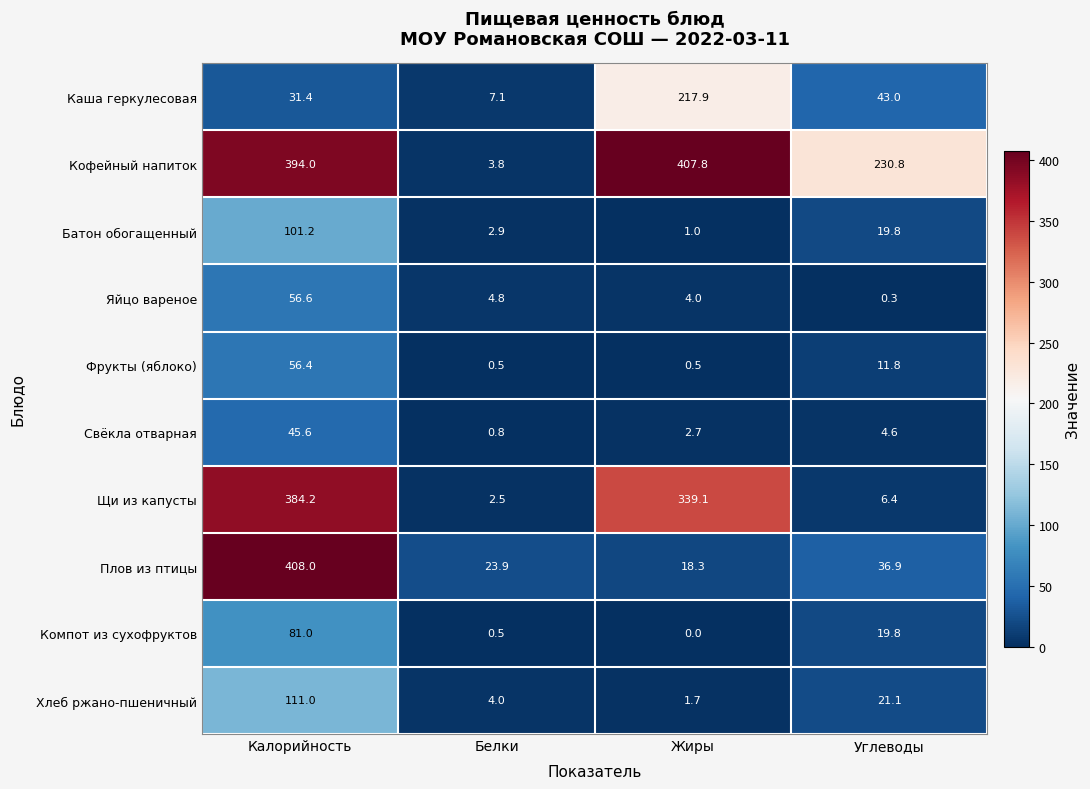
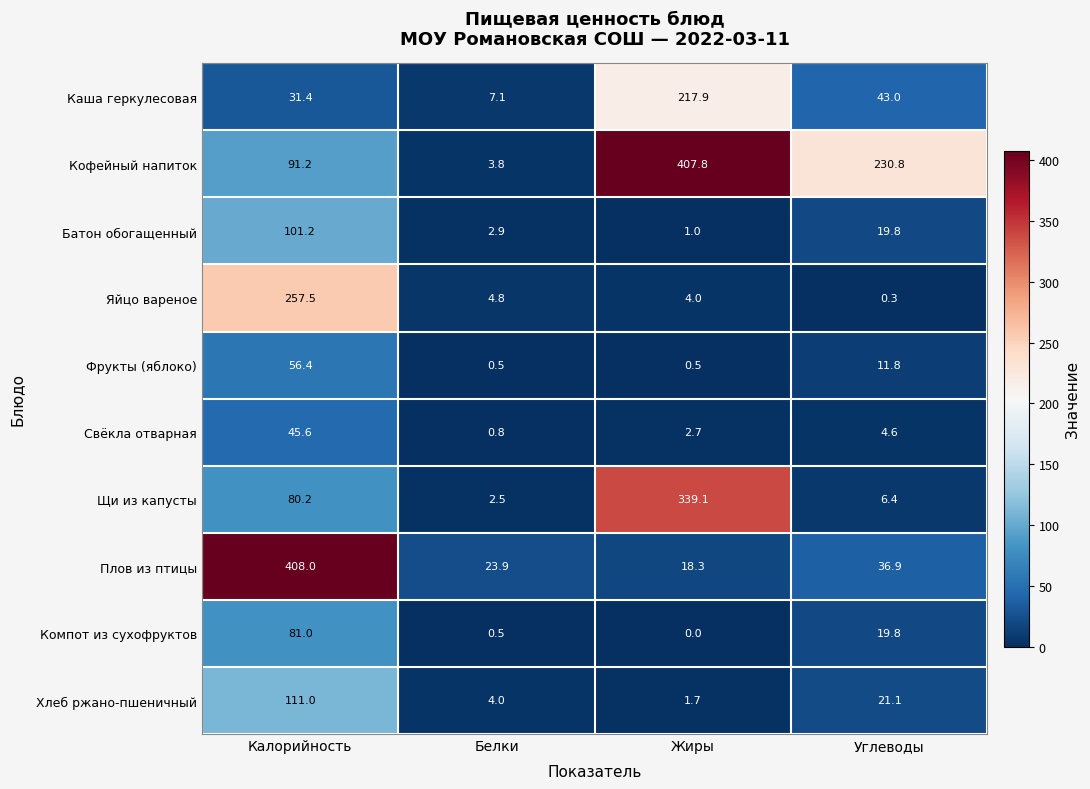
Кофейный напиток, Калорийность: 394.0 -> 91.2
Яйцо вареное, Калорийность: 56.6 -> 257.5
Щи из капусты, Калорийность: 384.2 -> 80.2
